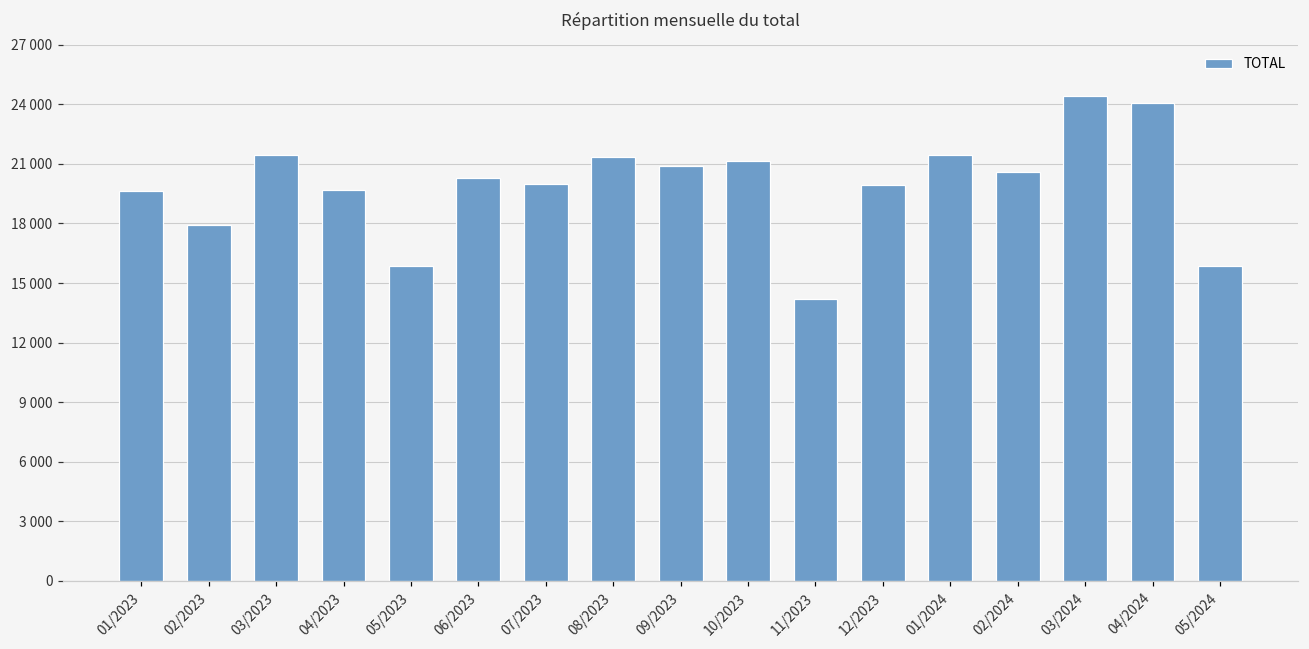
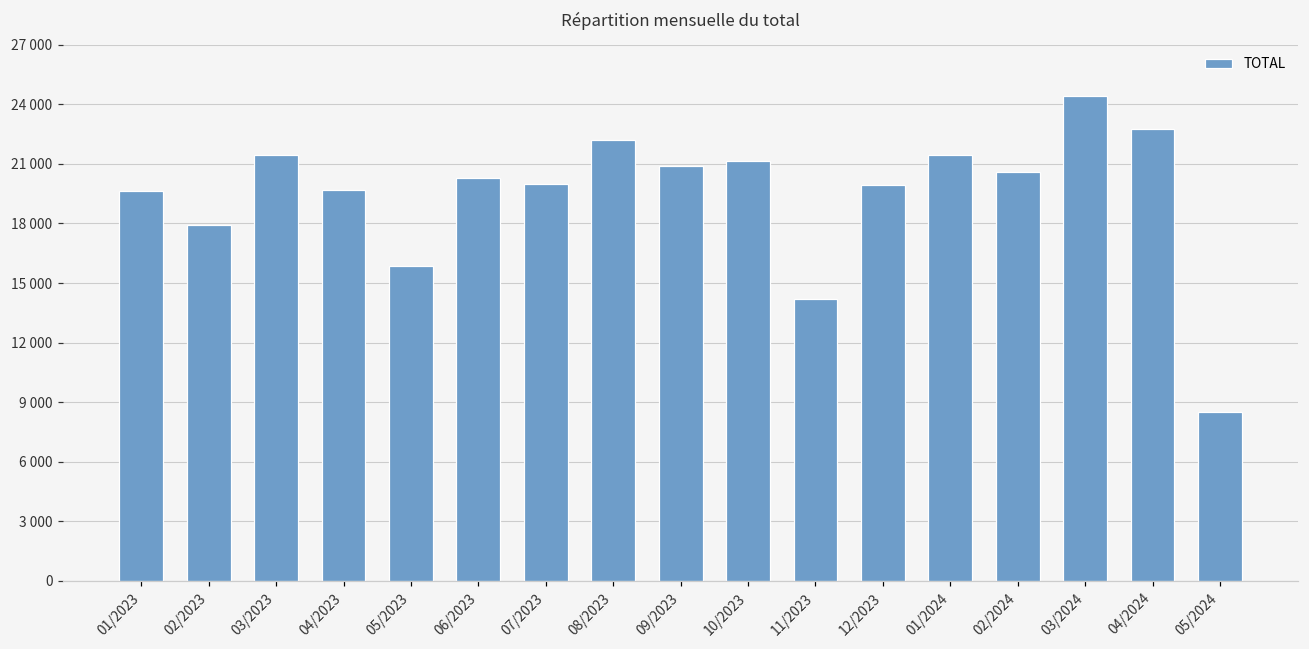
08/2023: 21400 -> 22200
04/2024: 24100 -> 22800
05/2024: 15800 -> 8500
